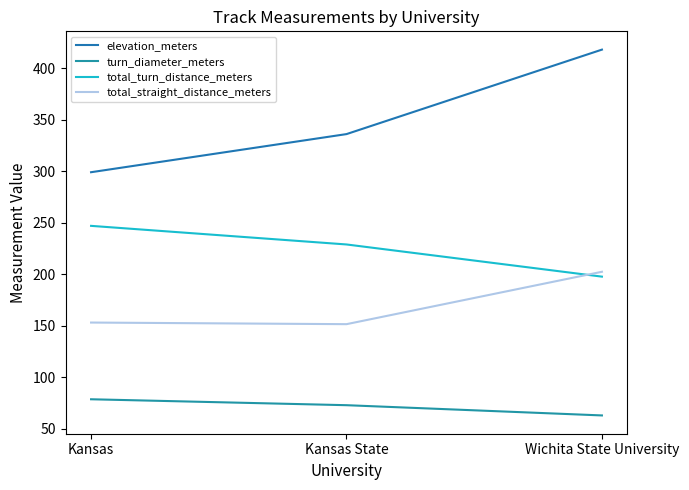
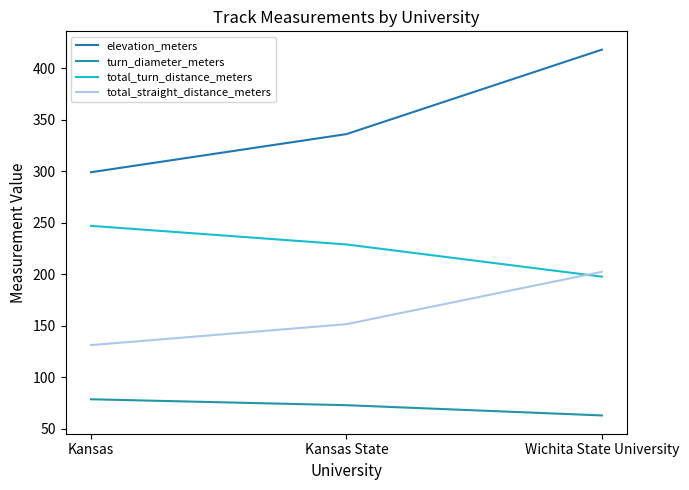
total_straight_distance_meters, Kansas: 153 -> 131
